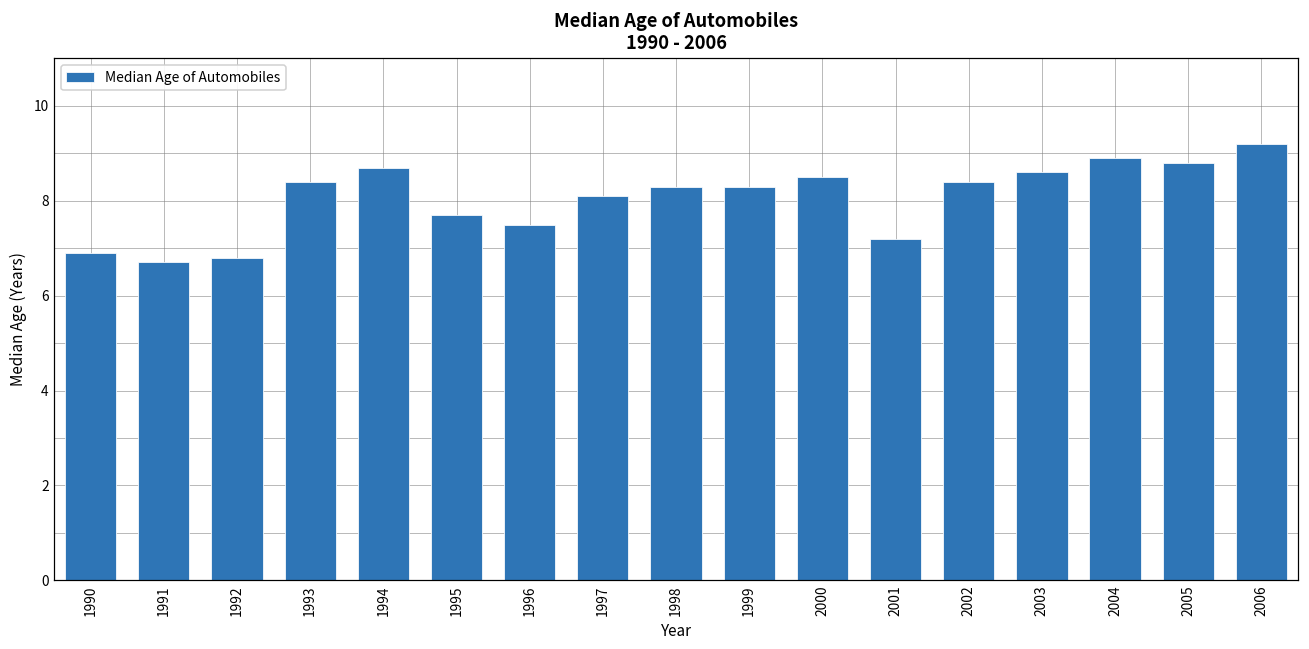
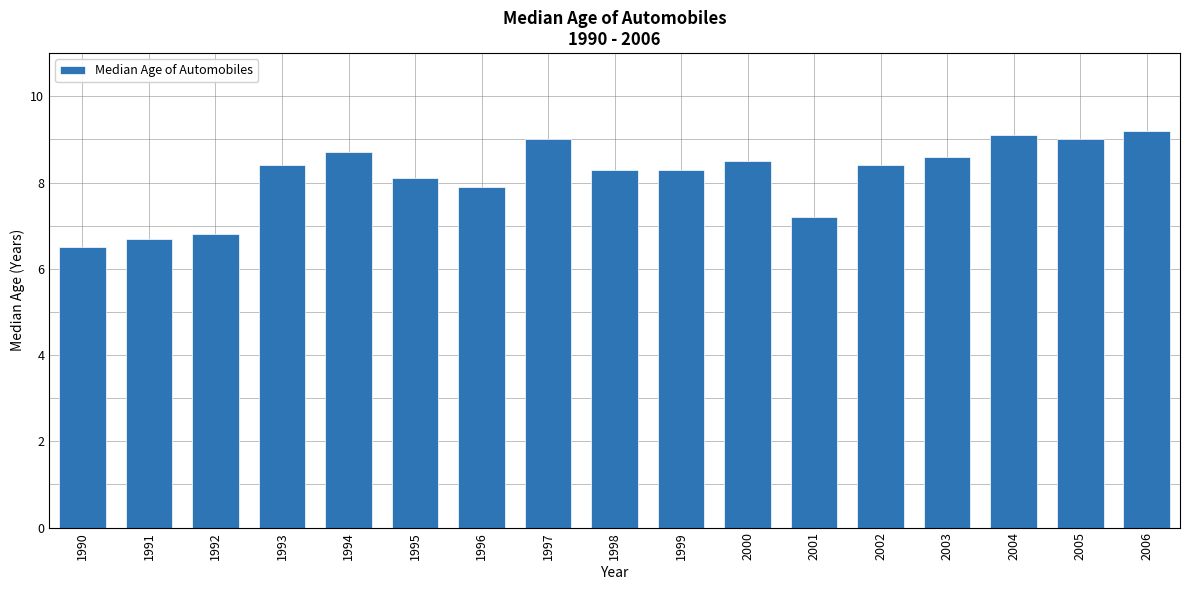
1990: 6.9 -> 6.5
1995: 7.7 -> 8.1
1996: 7.5 -> 7.9
1997: 8.1 -> 9.0
2004: 8.9 -> 9.1
2005: 8.8 -> 9.0
